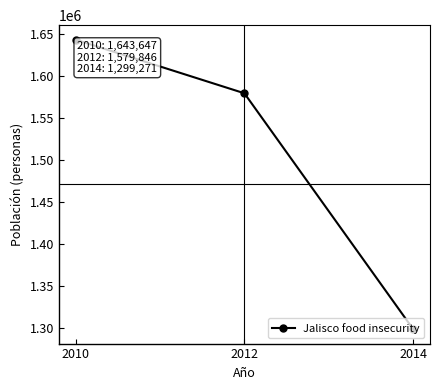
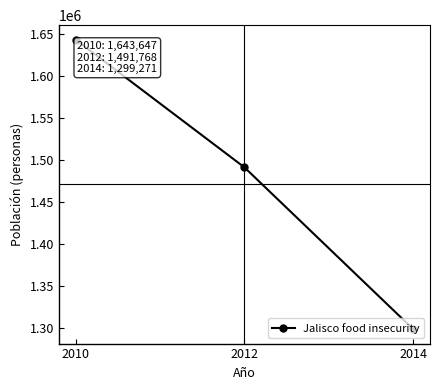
2012: 1,579,846 -> 1,491,768
